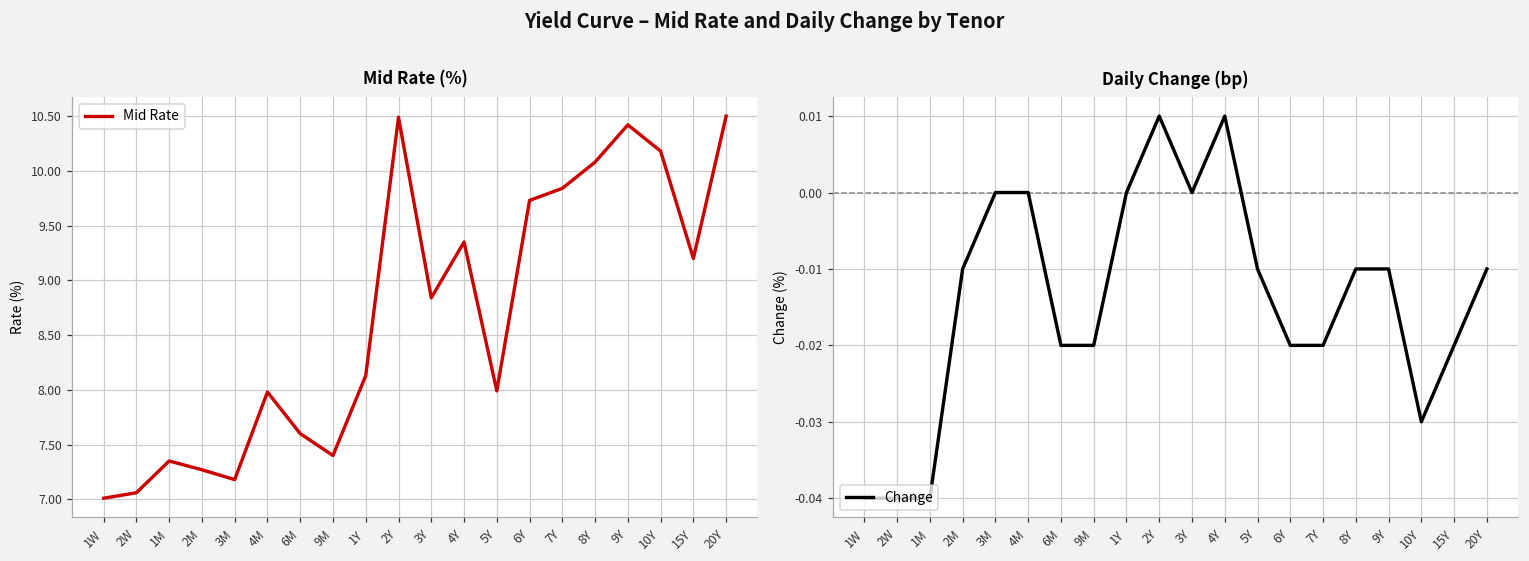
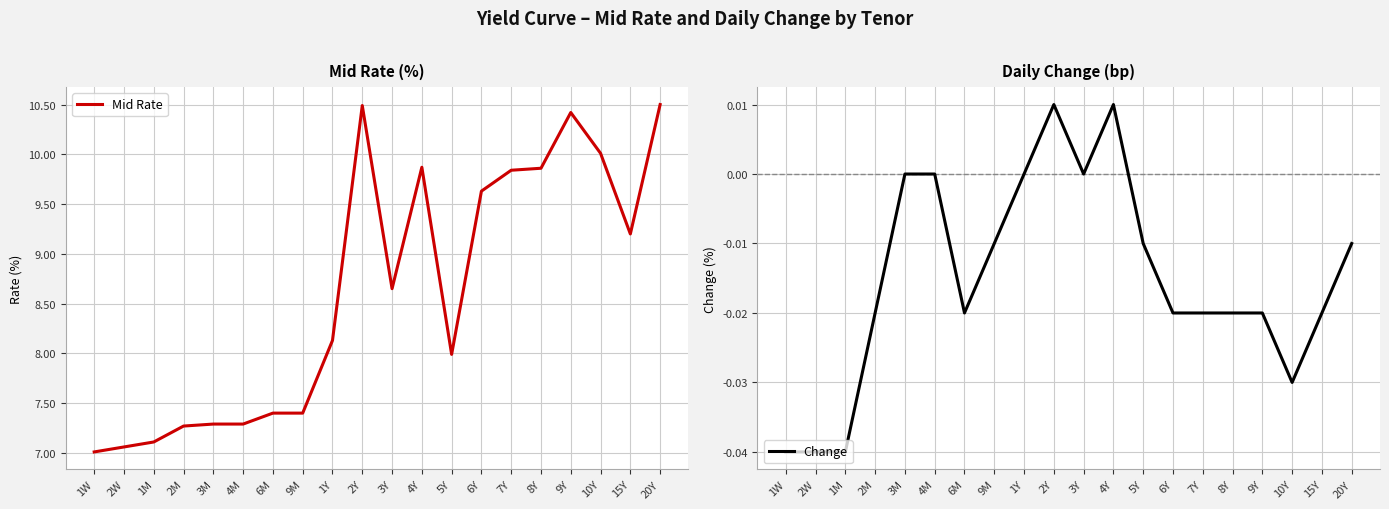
Mid Rate (%), 1M: 7.4 -> 7.1
Mid Rate (%), 3M: 7.2 -> 7.3
Mid Rate (%), 4M: 8.0 -> 7.3
Mid Rate (%), 6M: 7.6 -> 7.4
Mid Rate (%), 3Y: 8.8 -> 8.7
Mid Rate (%), 4Y: 9.4 -> 9.9
Mid Rate (%), 6Y: 9.7 -> 9.6
Mid Rate (%), 8Y: 10.1 -> 9.9
Mid Rate (%), 10Y: 10.2 -> 10.0
Daily Change (bp), 2M: -0.01 -> -0.02
Daily Change (bp), 9M: -0.02 -> -0.01
Daily Change (bp), 8Y: -0.01 -> -0.02
Daily Change (bp), 9Y: -0.01 -> -0.02
